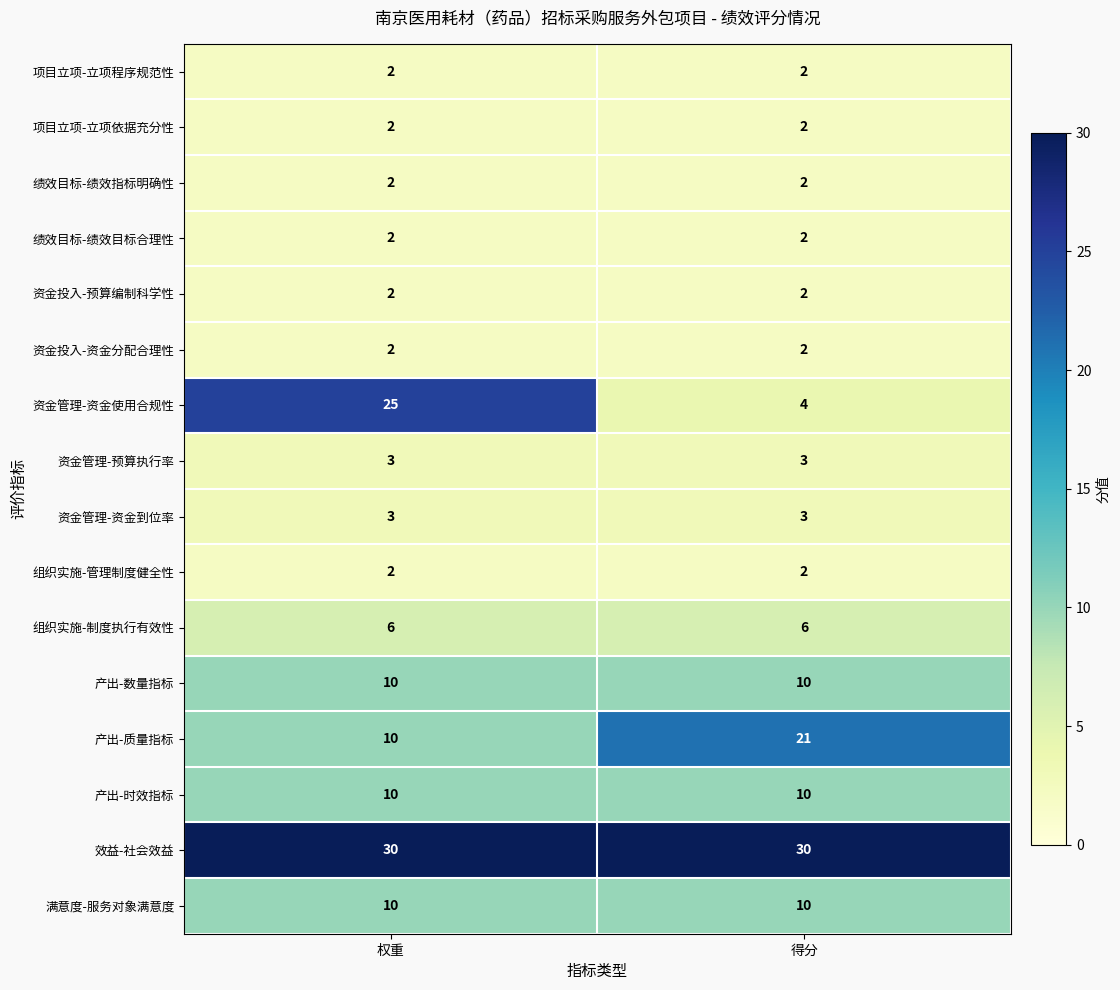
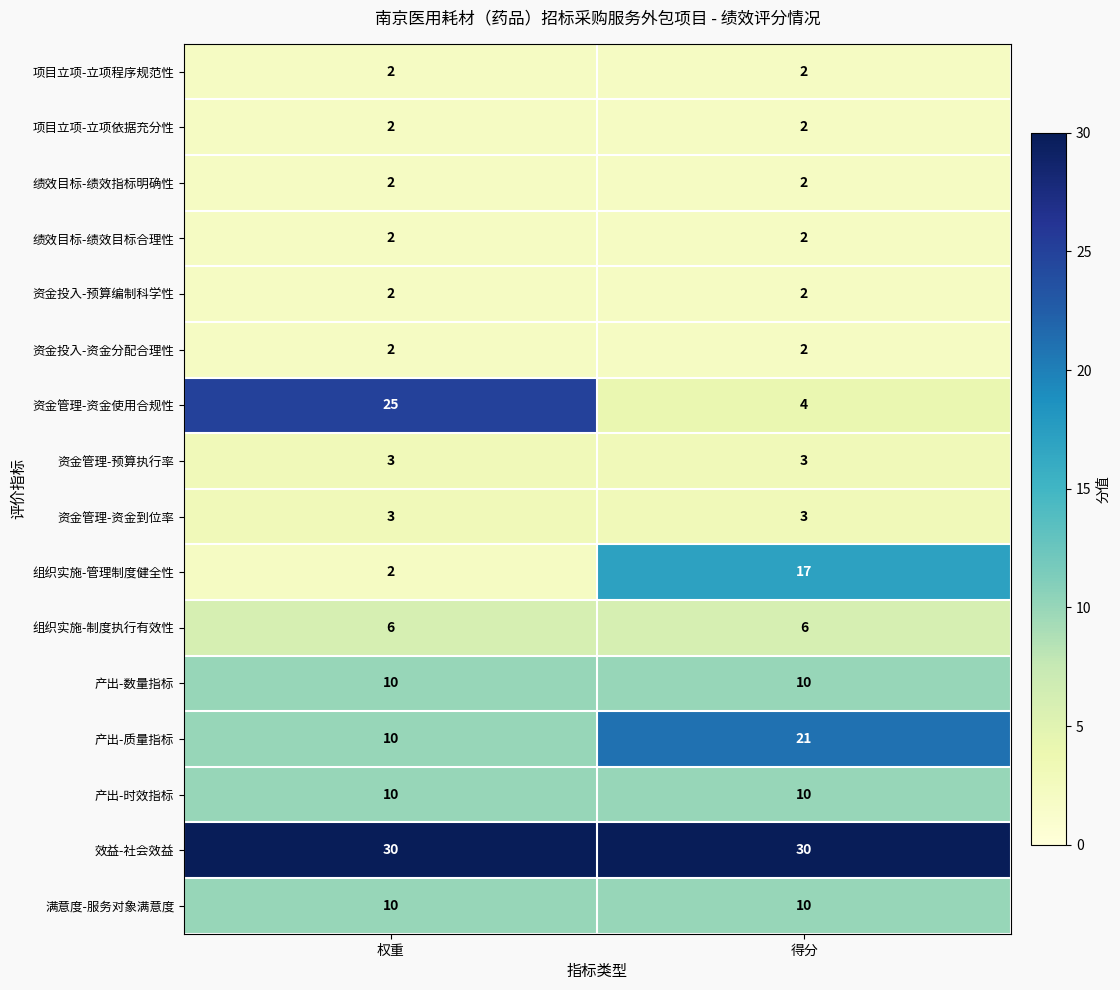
组织实施-管理制度健全性, 得分: 2 -> 17
